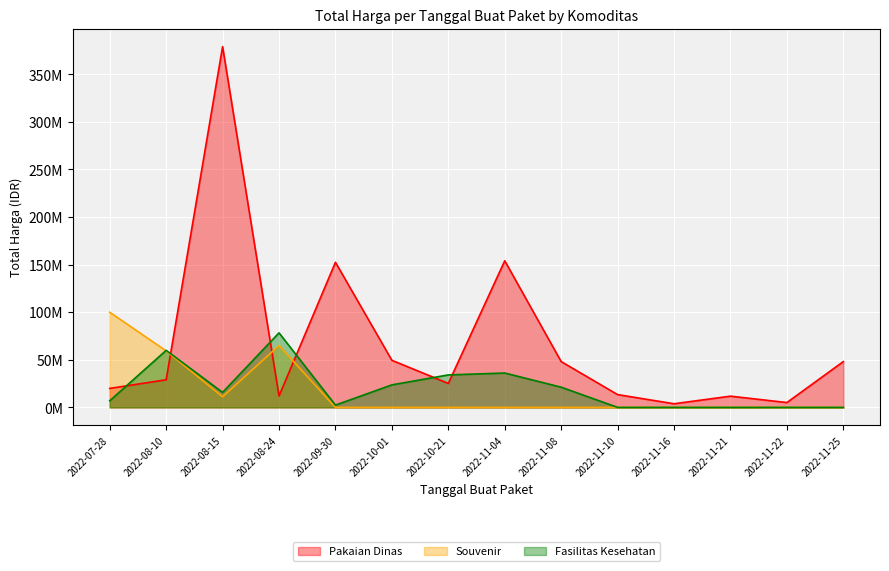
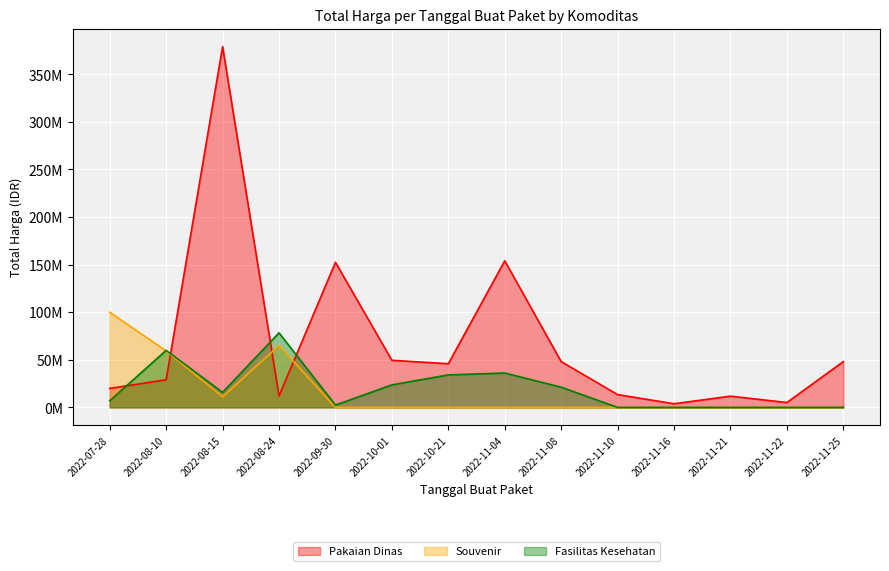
Pakaian Dinas, 2022-10-21: 30000000 -> 50000000
